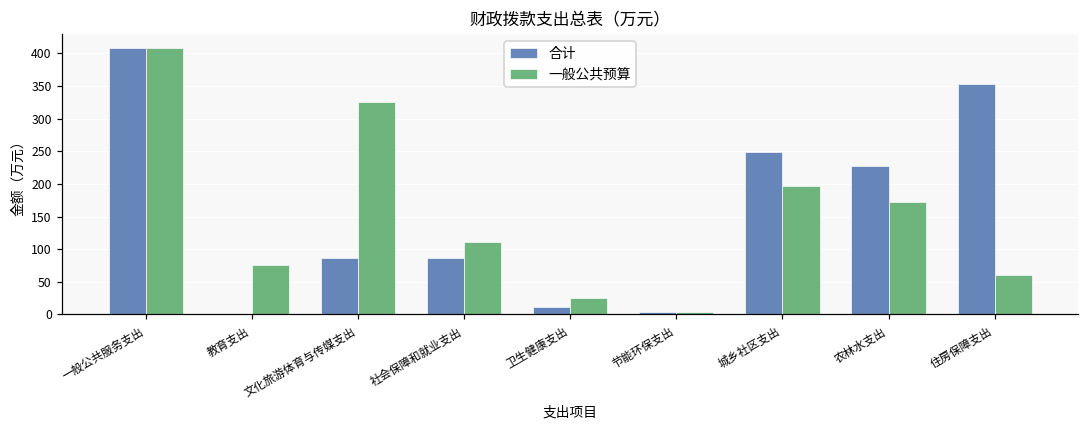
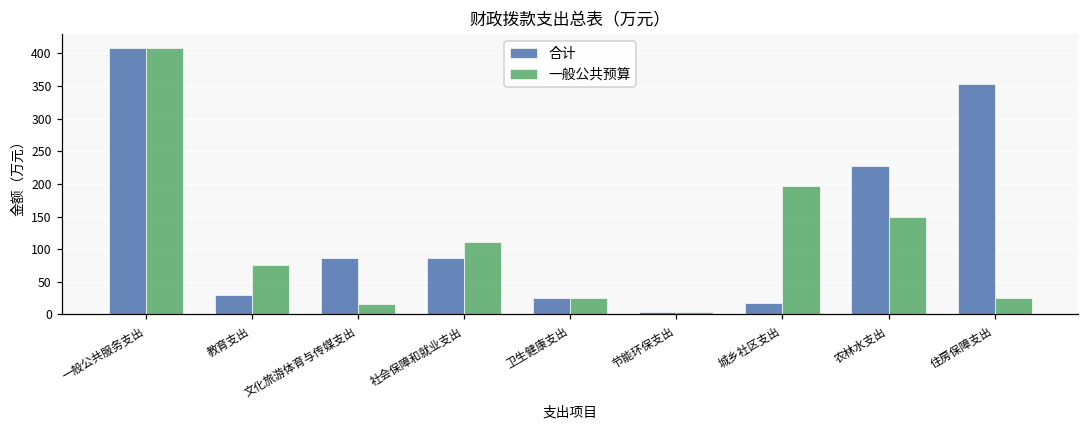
合计, 教育支出: 0 -> 30
一般公共预算, 文化旅游体育与传媒支出: 330 -> 20
合计, 卫生健康支出: 10 -> 30
合计, 城乡社区支出: 250 -> 20
一般公共预算, 农林水支出: 170 -> 150
一般公共预算, 住房保障支出: 60 -> 30
